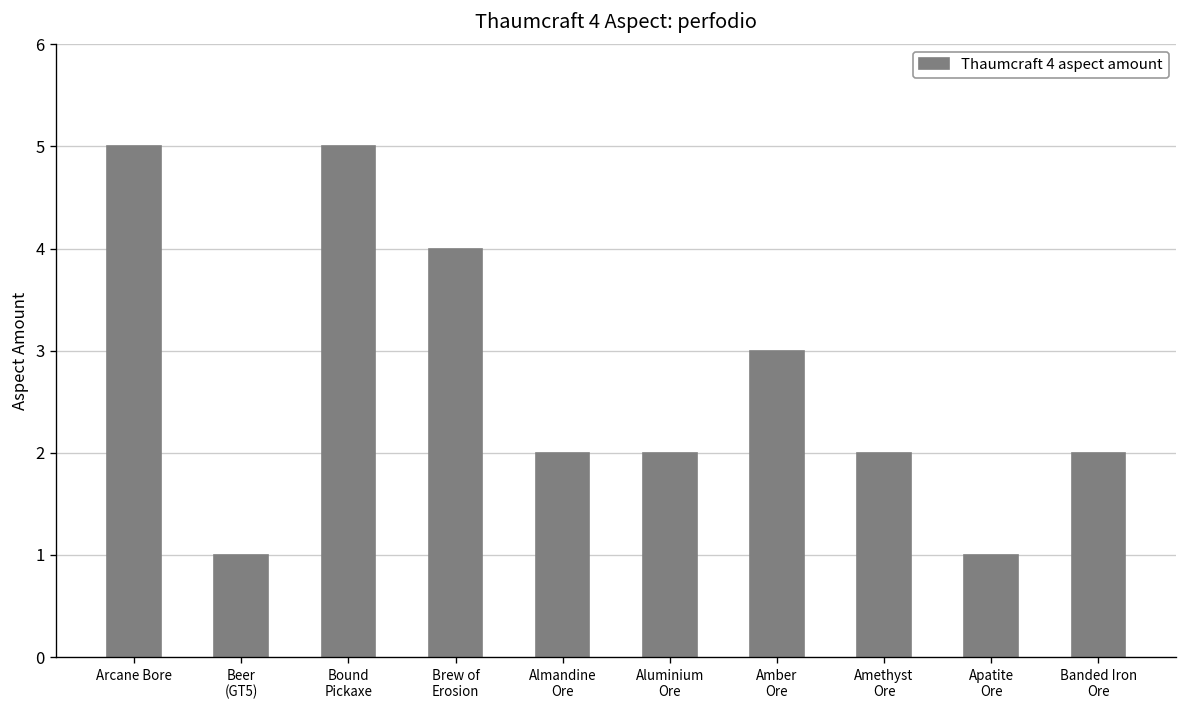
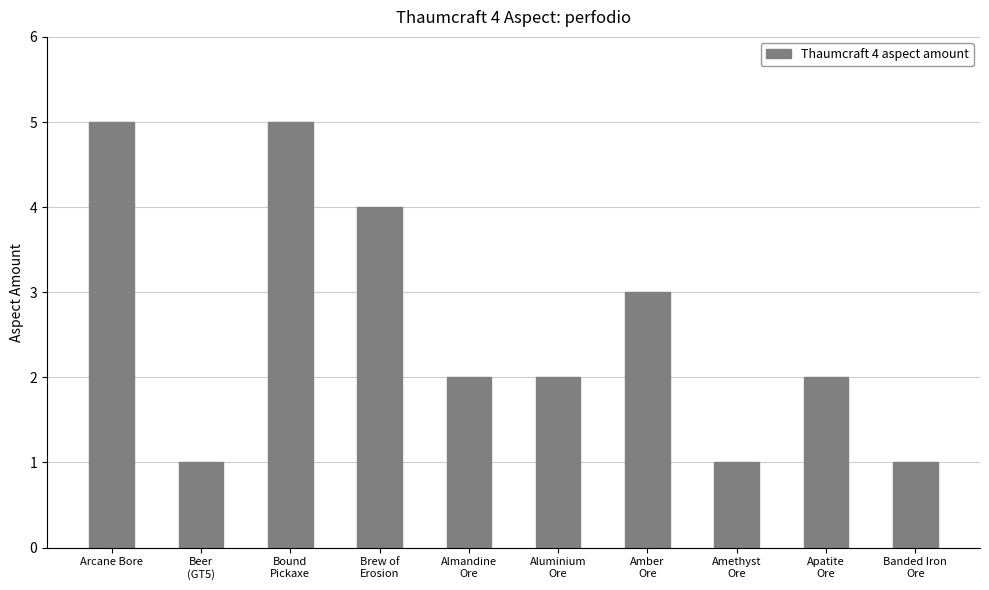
Amethyst Ore: 2 -> 1
Apatite Ore: 1 -> 2
Banded Iron Ore: 2 -> 1
